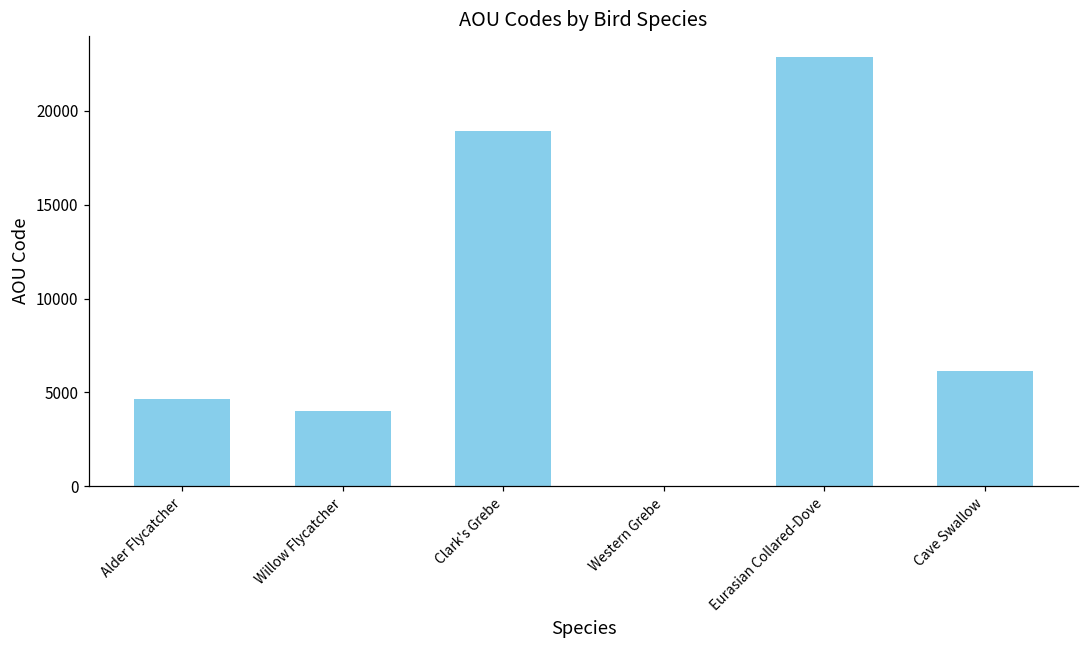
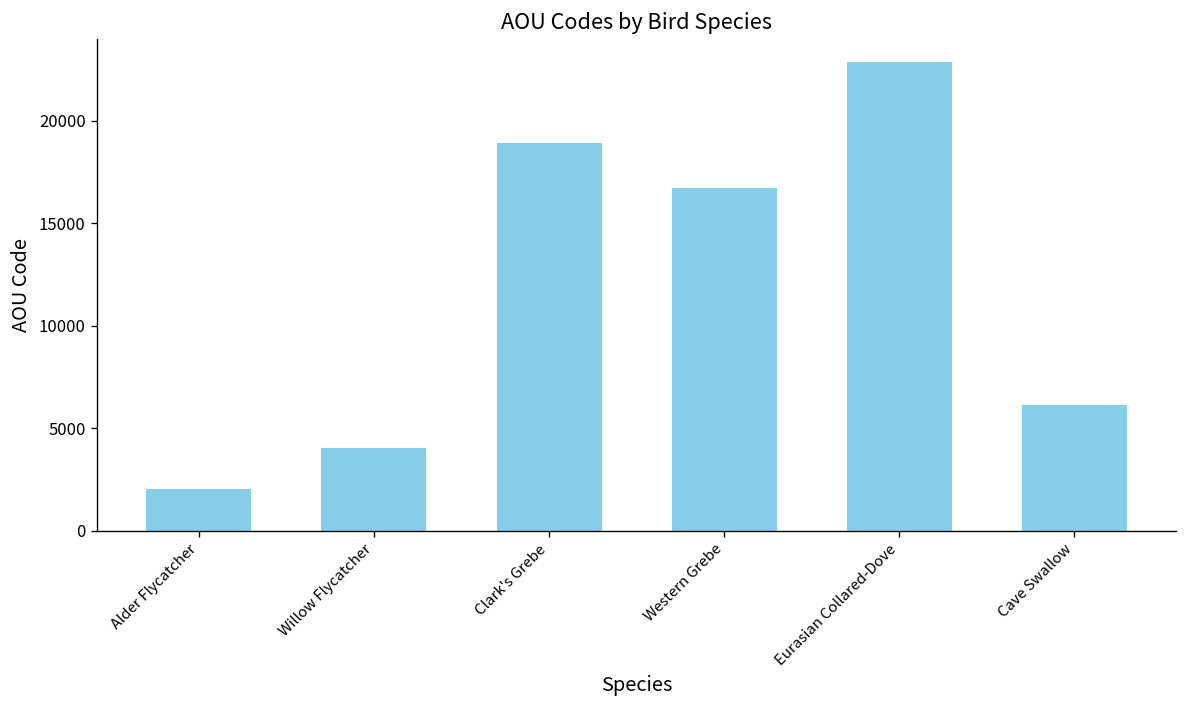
Alder Flycatcher: 4700 -> 2000
Western Grebe: 0 -> 16700
